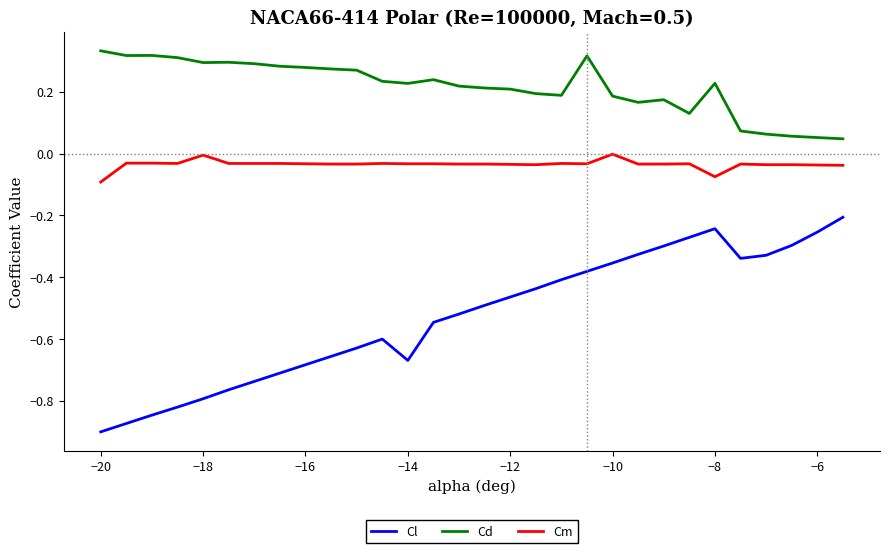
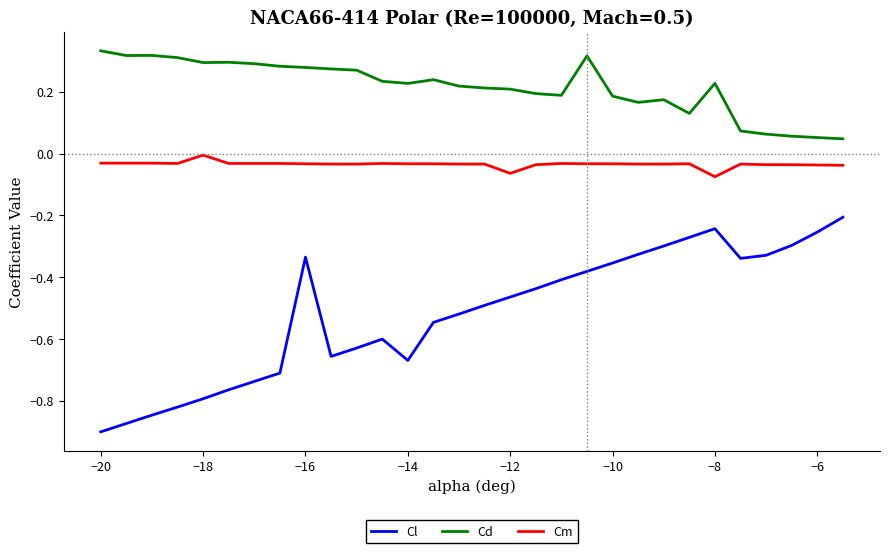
Cm, −20: -0.09 -> -0.03
Cl, −16: -0.68 -> -0.34
Cm, −12: -0.04 -> -0.06
Cm, −10: 0.00 -> -0.03
